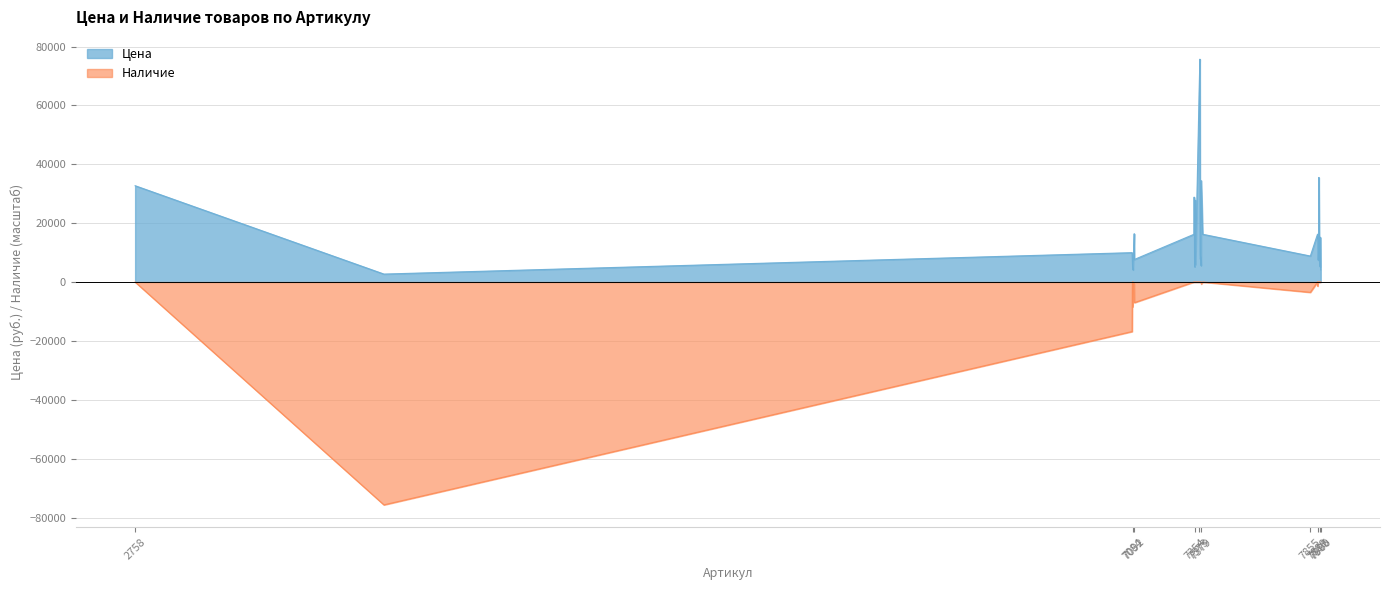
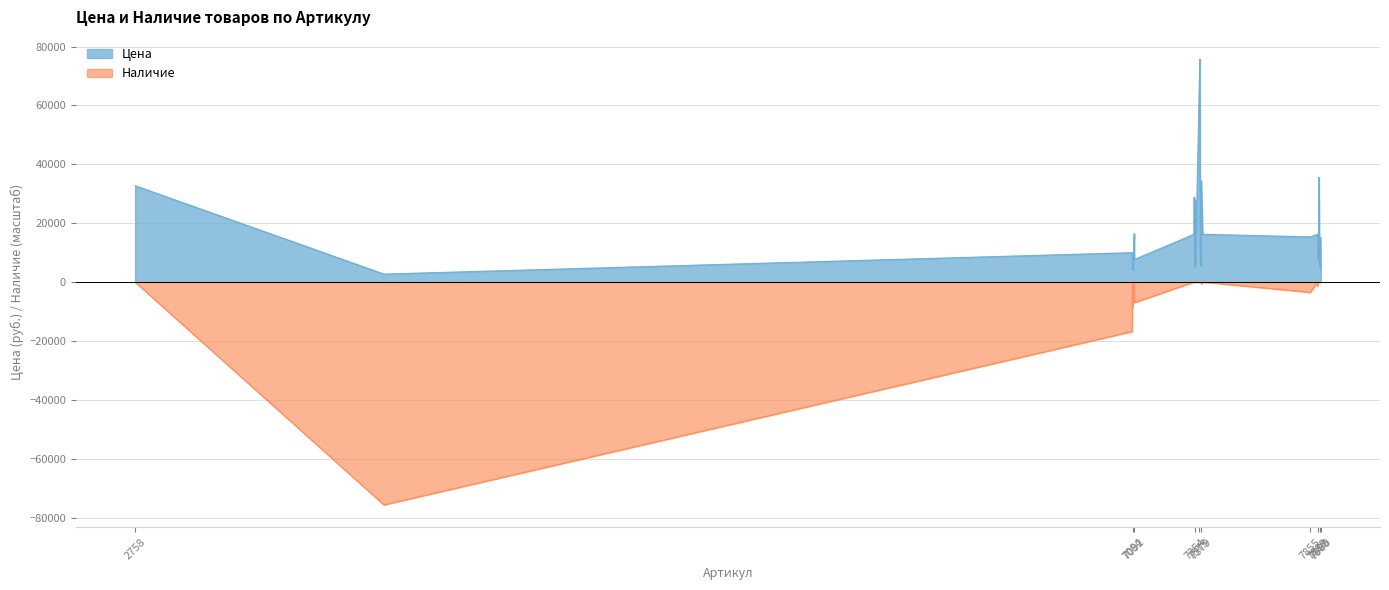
Цена, 7855: 9000 -> 15000
